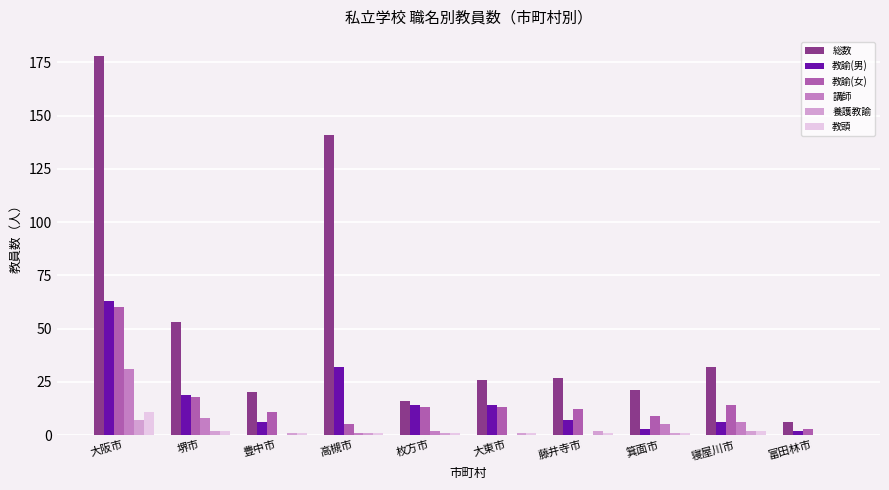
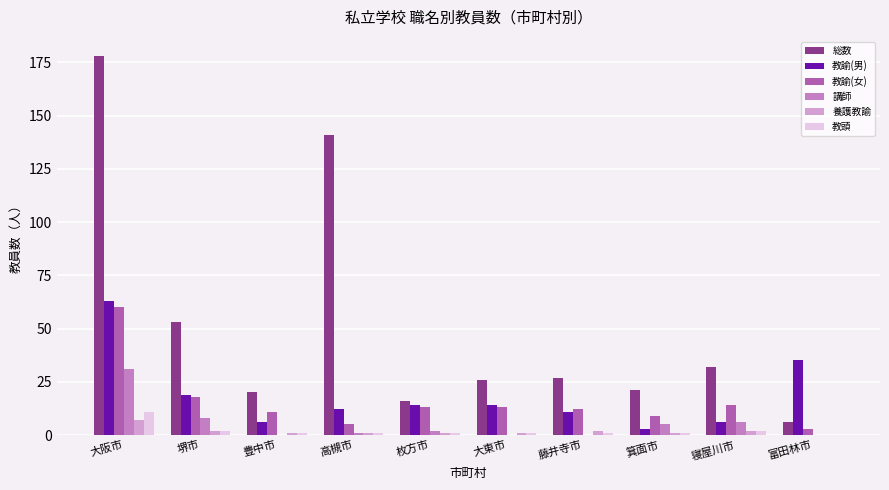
教諭(男), 高槻市: 32 -> 12
教諭(男), 藤井寺市: 7 -> 11
教諭(男), 富田林市: 2 -> 35
